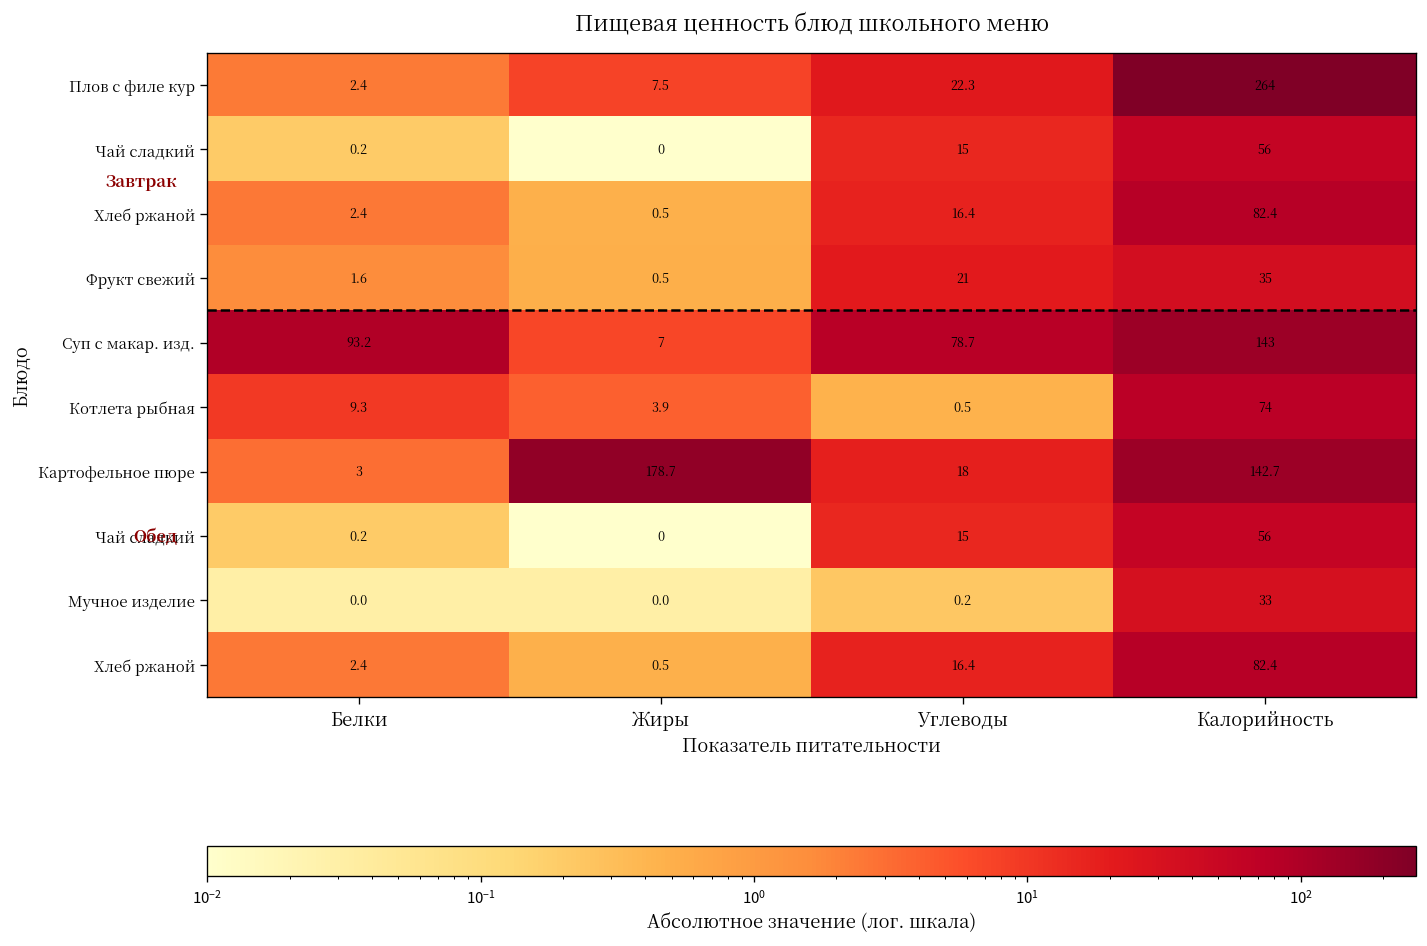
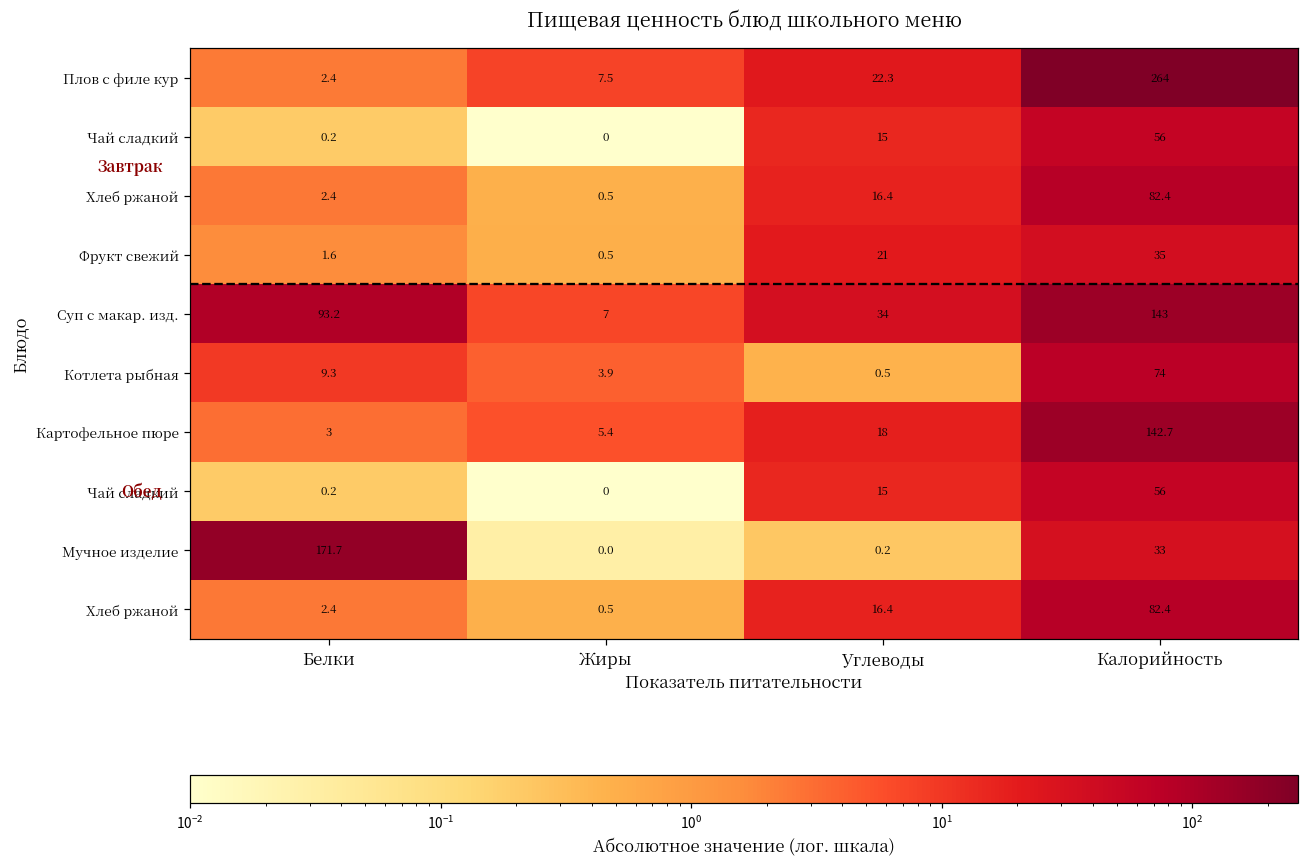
Суп с макар. изд., Углеводы: 78.7 -> 34
Картофельное пюре, Жиры: 178.7 -> 5.4
Мучное изделие, Белки: 0.0 -> 171.7
